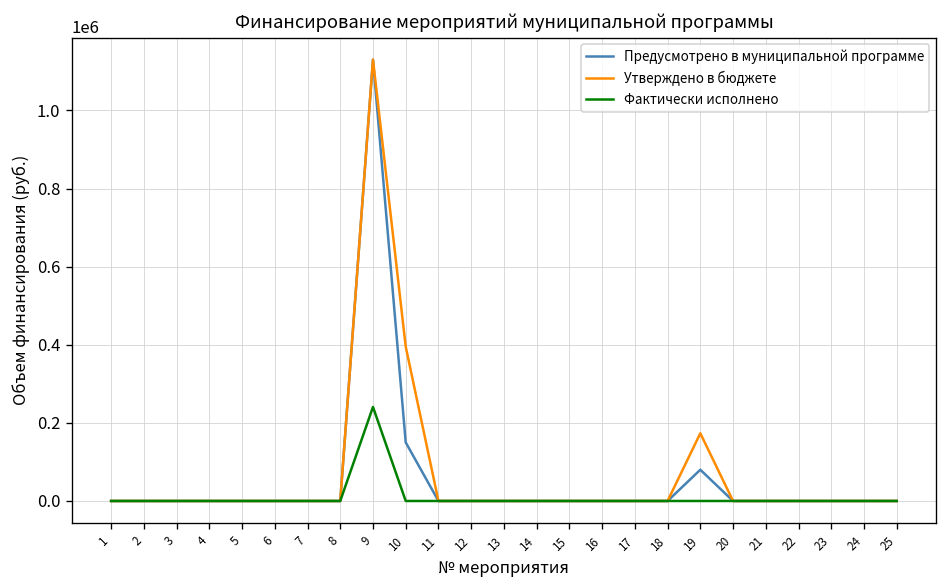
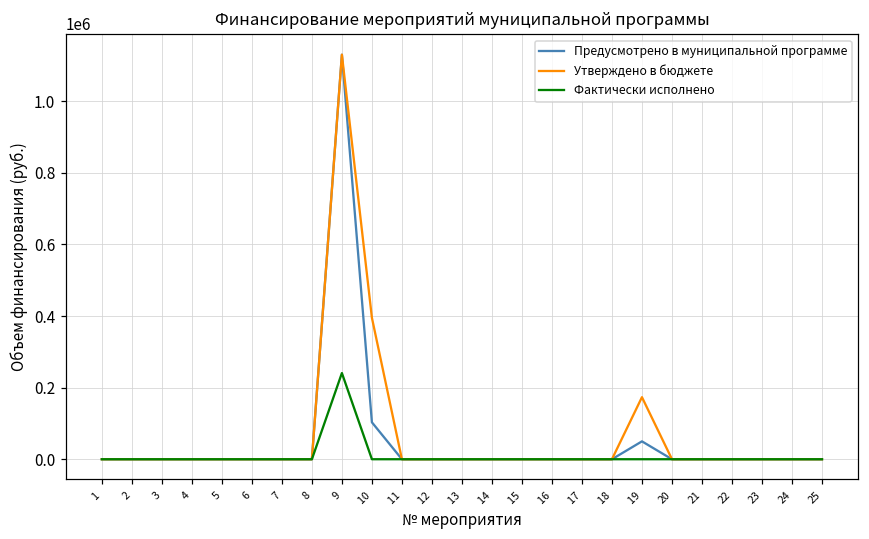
Предусмотрено в муниципальной программе, 10: 150000 -> 100000
Предусмотрено в муниципальной программе, 19: 80000 -> 50000
